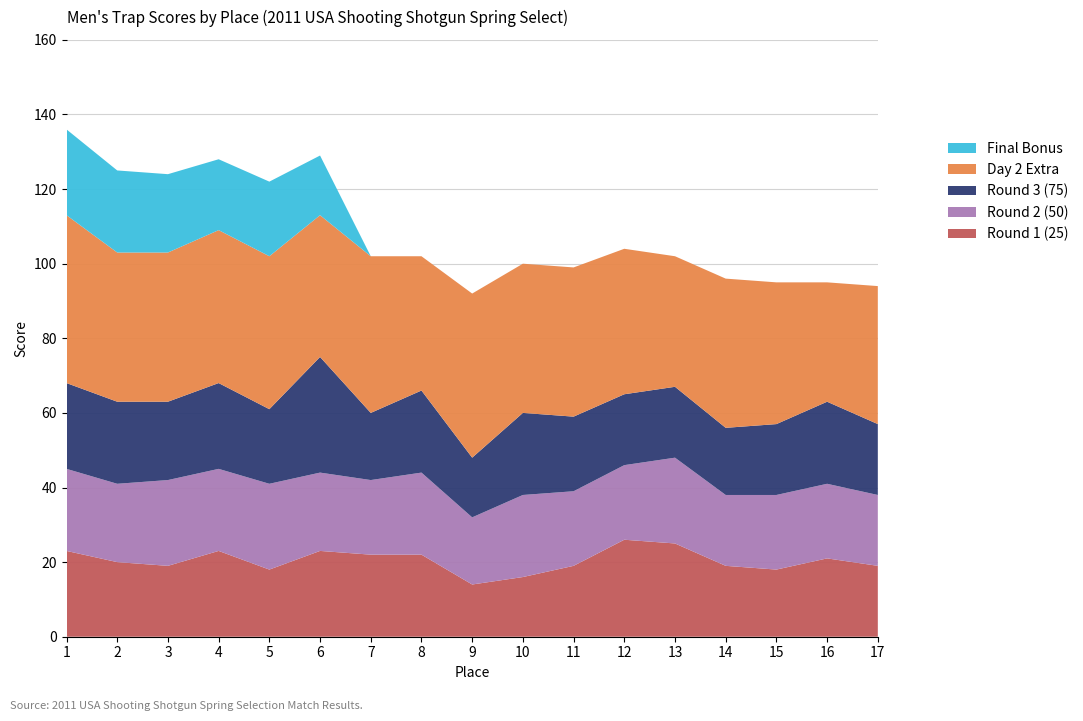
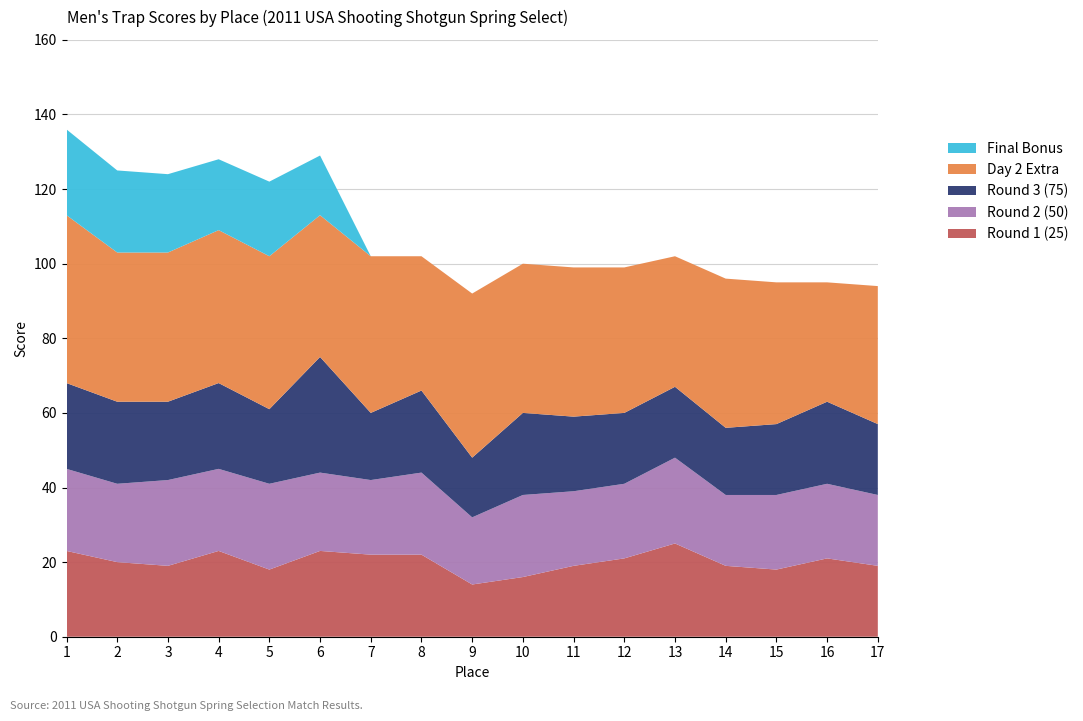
Round 1 (25), 12: 26 -> 21
